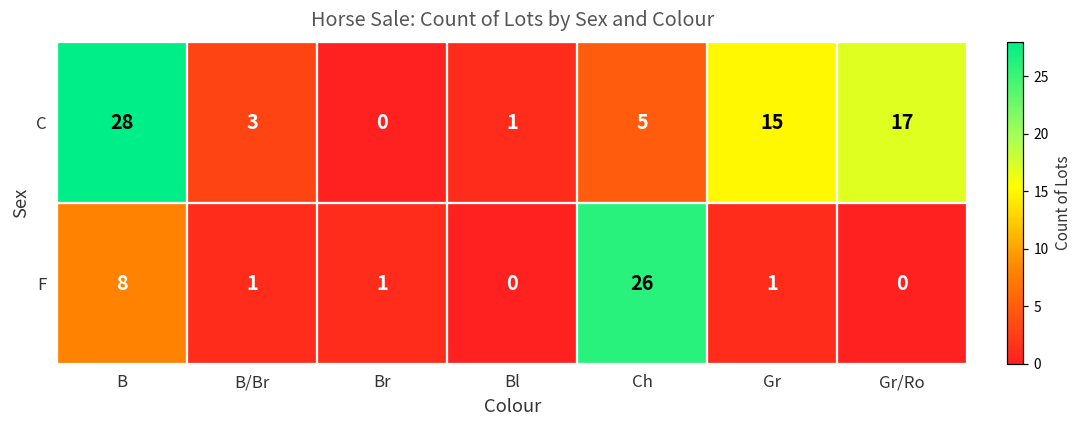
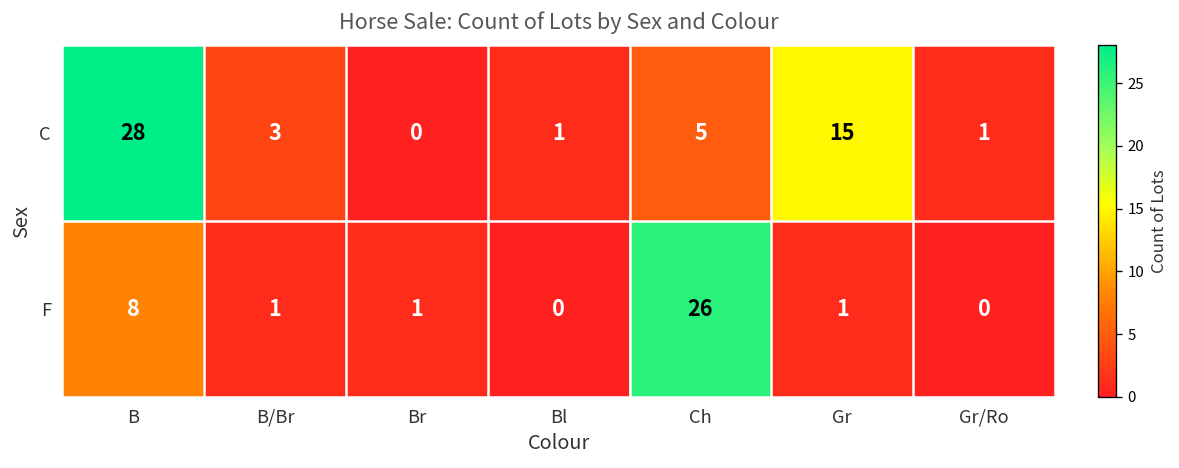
C, Gr/Ro: 17 -> 1
